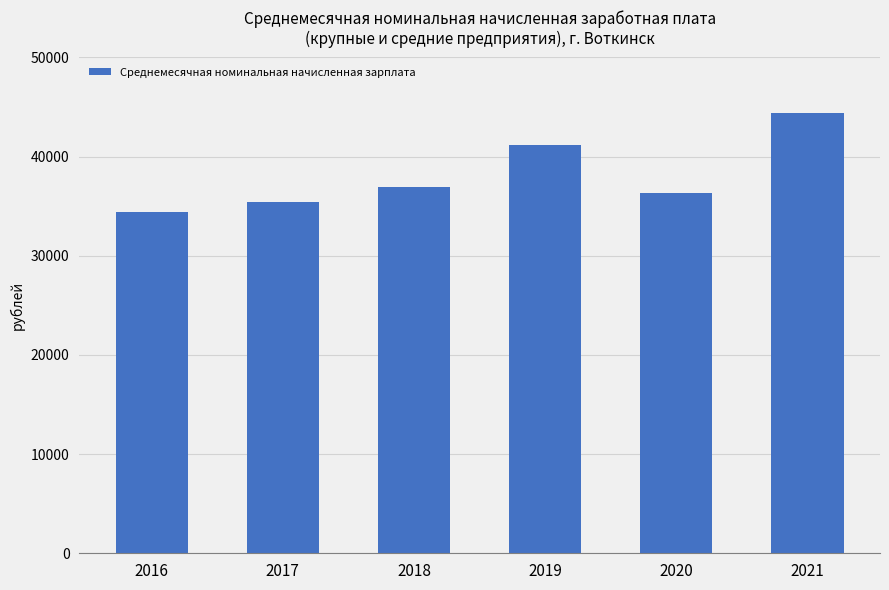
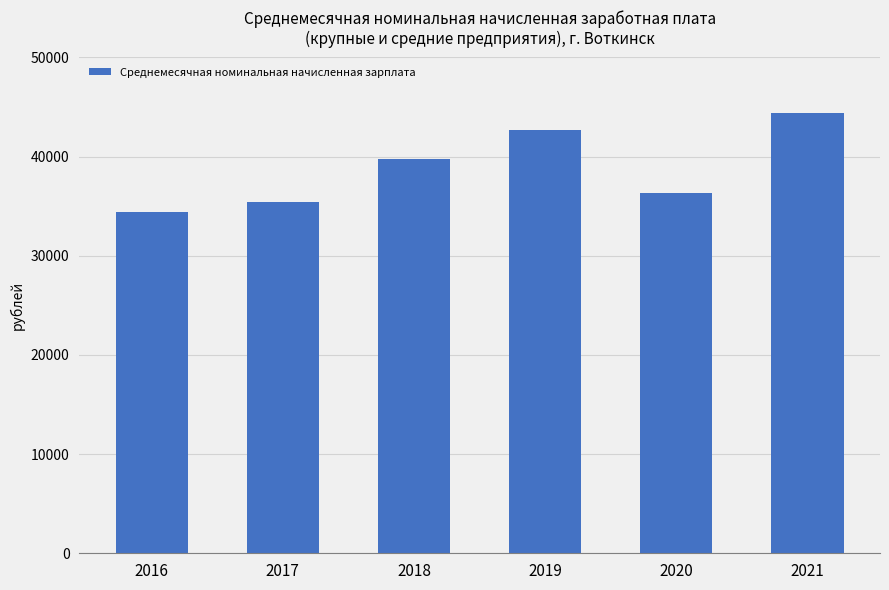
2018: 37000 -> 40000
2019: 41000 -> 43000
